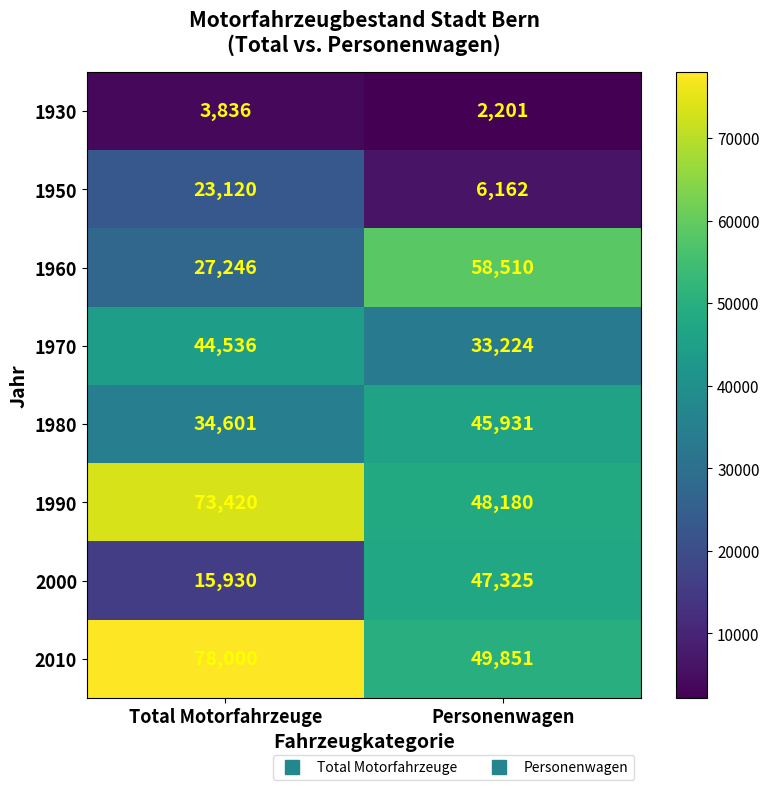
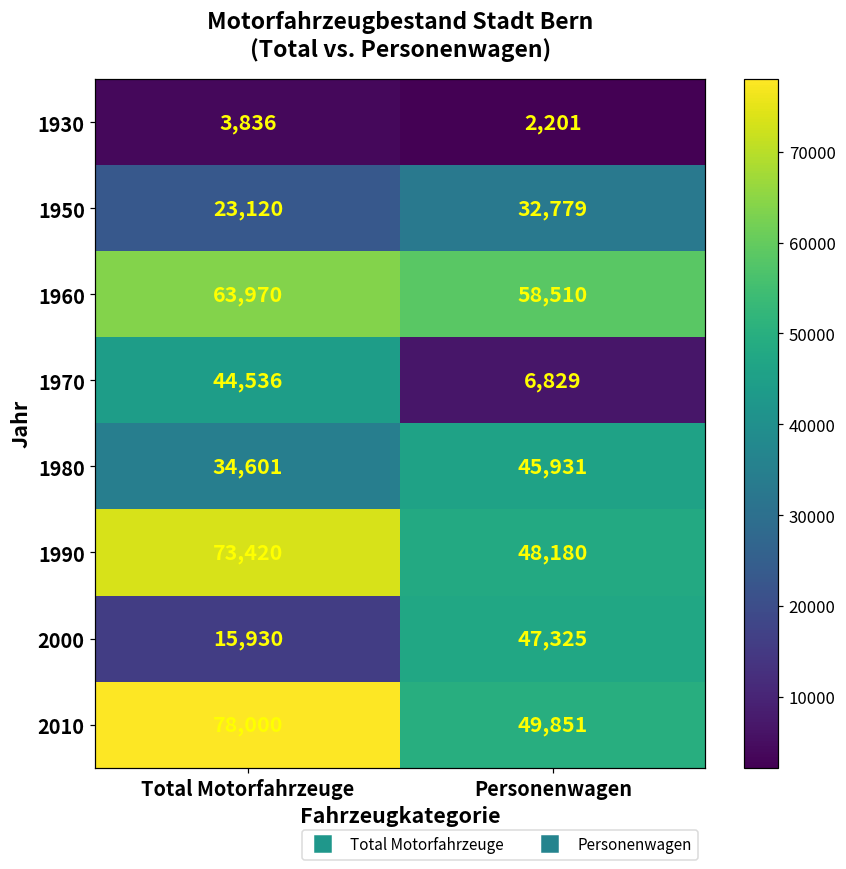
1950, Personenwagen: 6,162 -> 32,779
1960, Total Motorfahrzeuge: 27,246 -> 63,970
1970, Personenwagen: 33,224 -> 6,829
